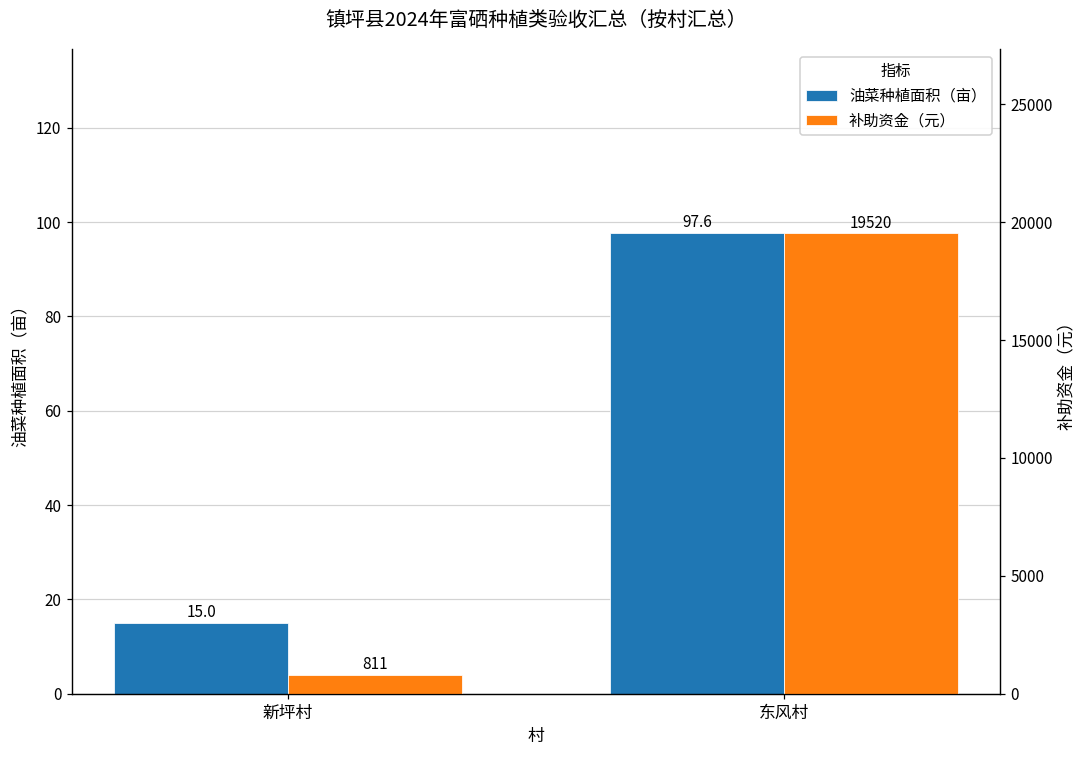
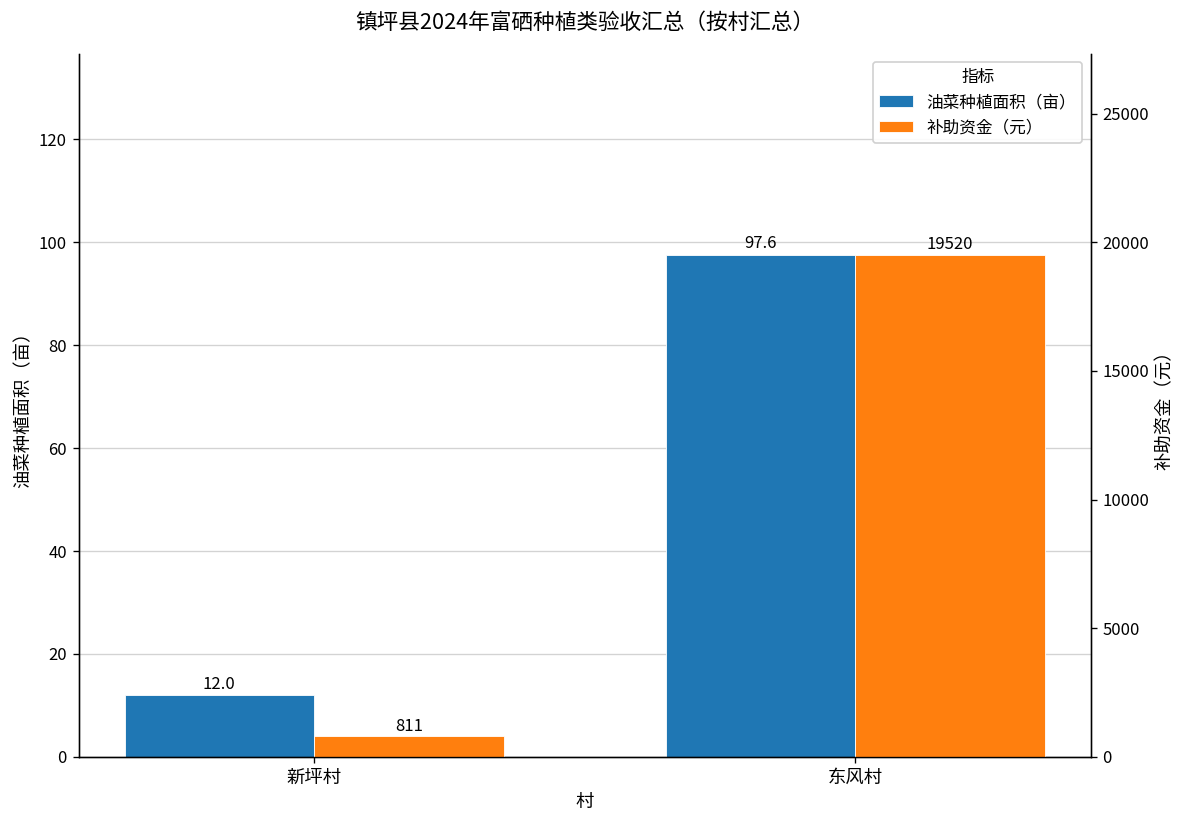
油菜种植面积（亩）, 新坪村: 15.0 -> 12.0
